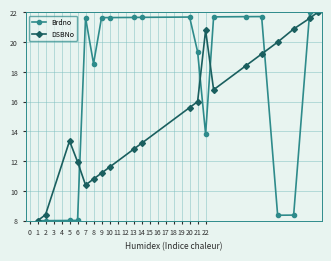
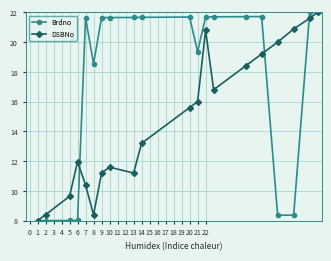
DSBNo, 5: 13.4 -> 9.6
DSBNo, 8: 10.8 -> 8.4
DSBNo, 13: 12.8 -> 11.2
Brdno, 22: 13.8 -> 21.7
